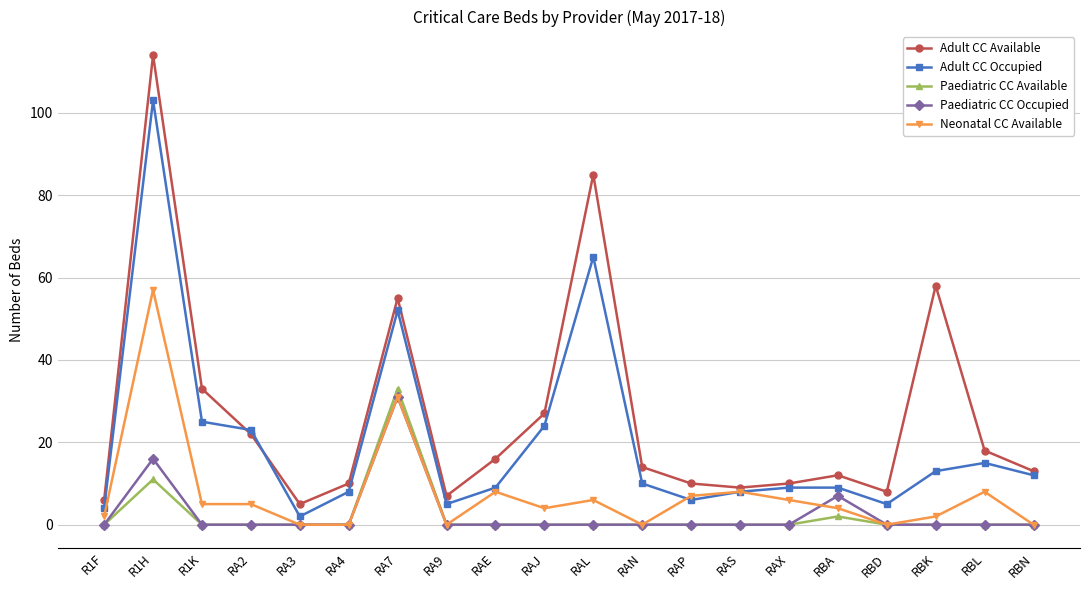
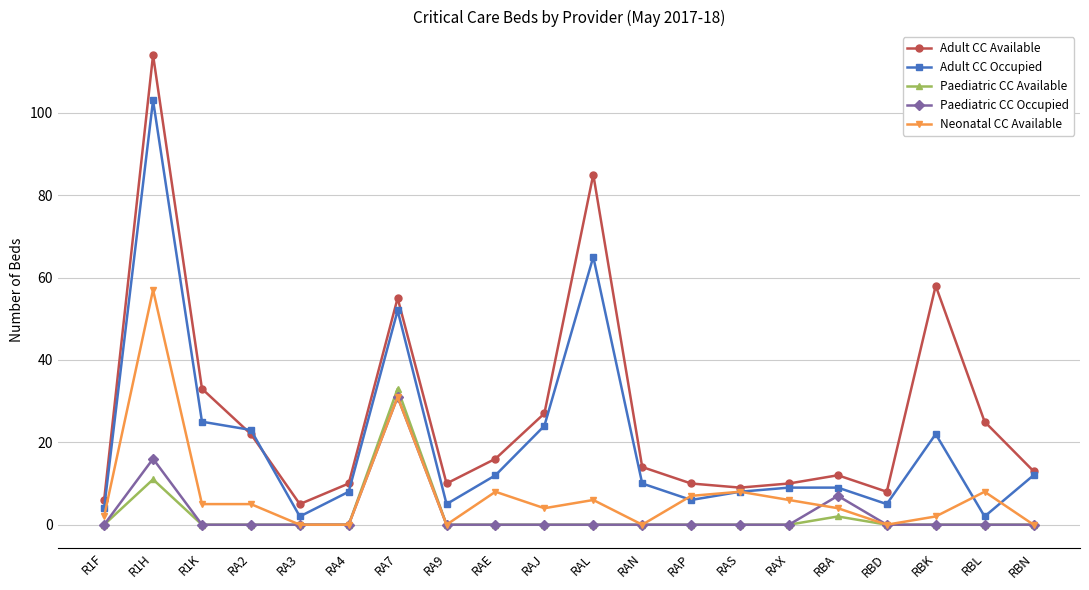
Adult CC Available, RA9: 7 -> 10
Adult CC Occupied, RAE: 9 -> 12
Adult CC Occupied, RBK: 13 -> 22
Adult CC Available, RBL: 18 -> 25
Adult CC Occupied, RBL: 15 -> 2
